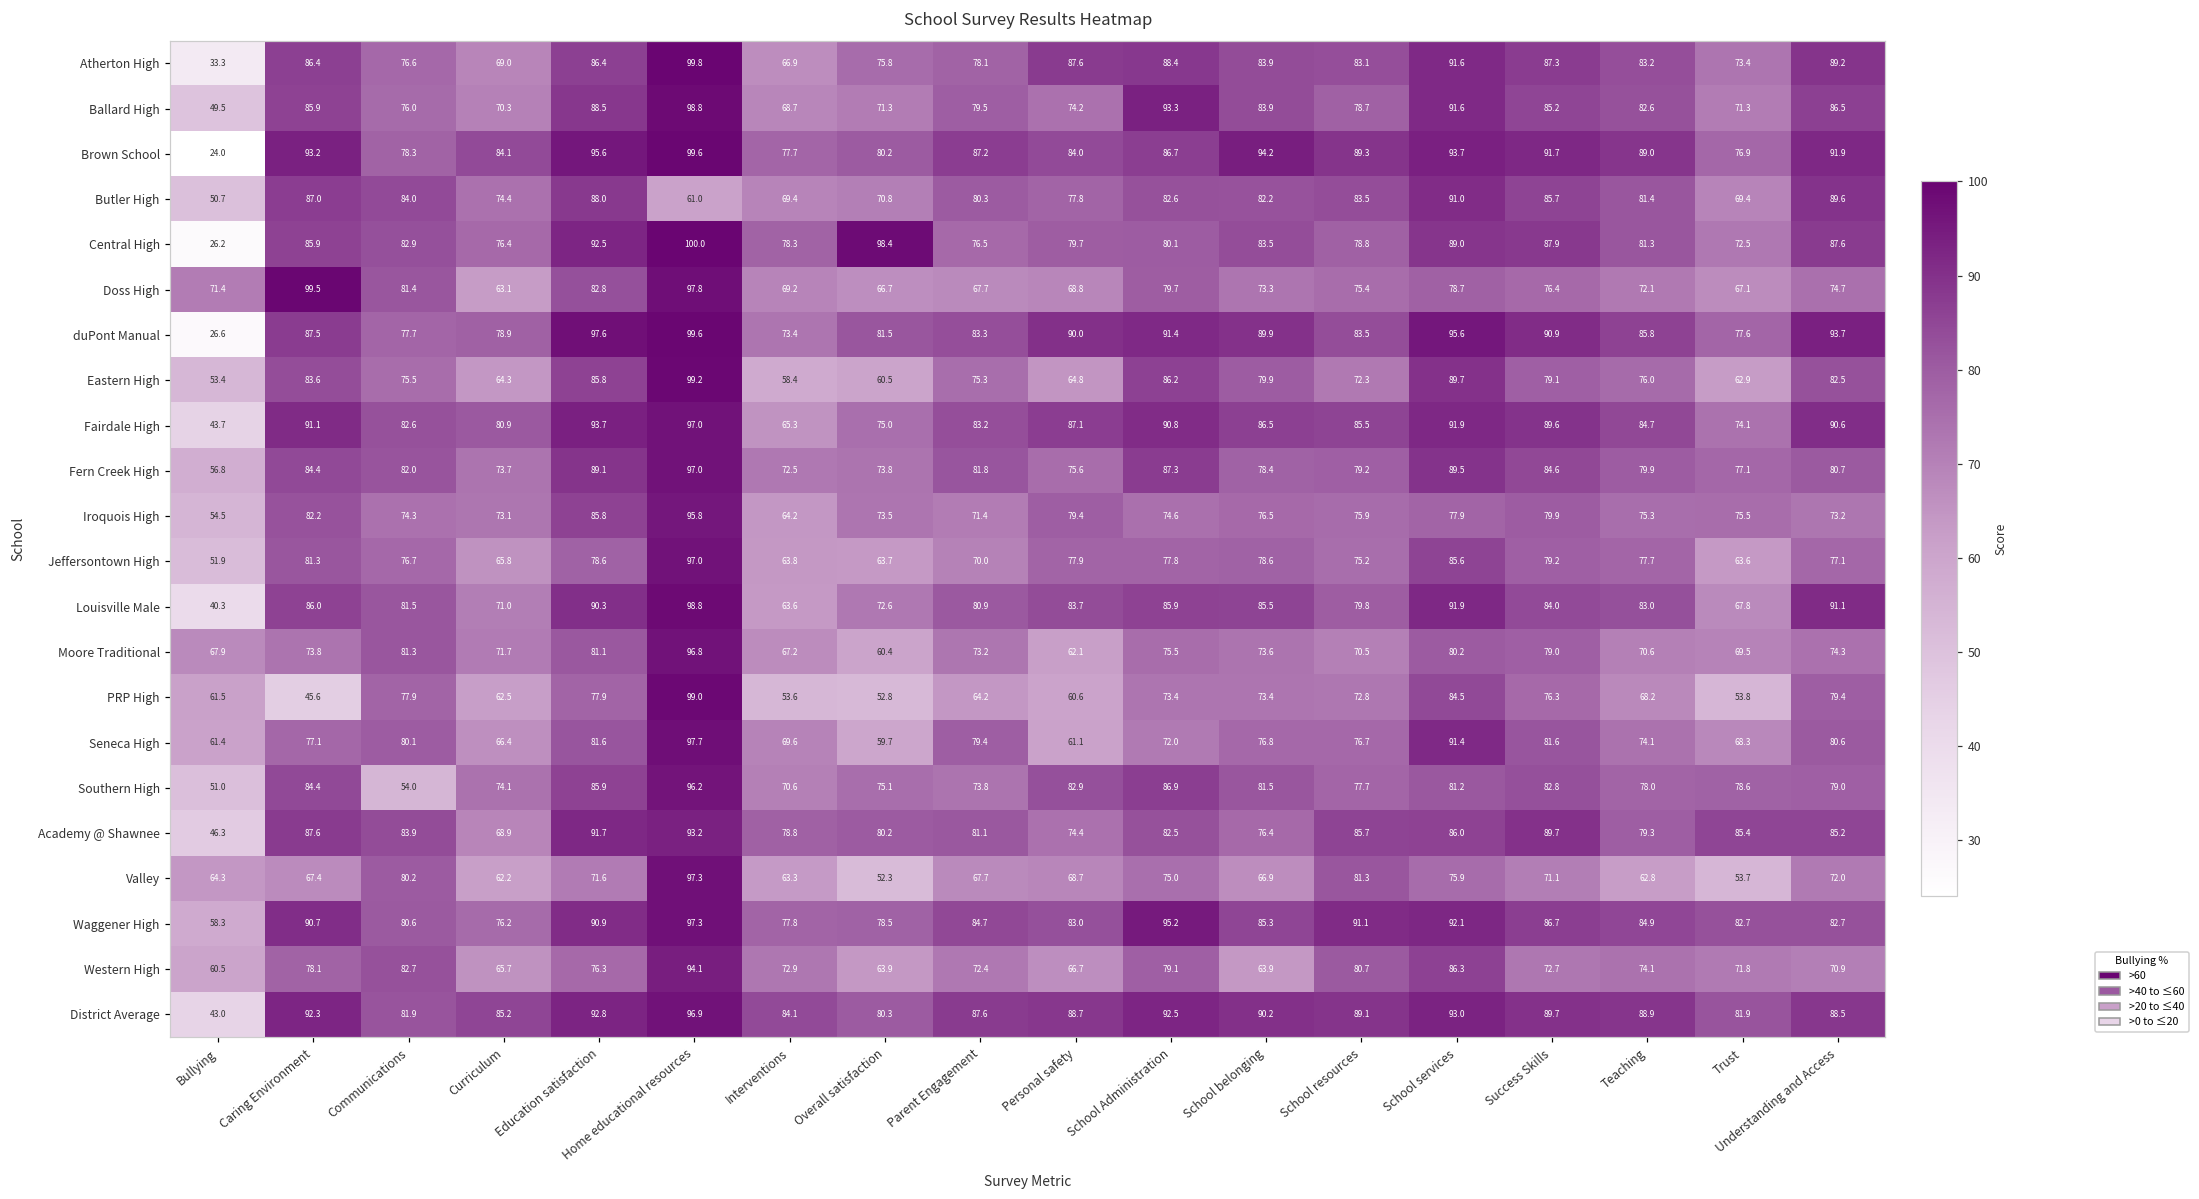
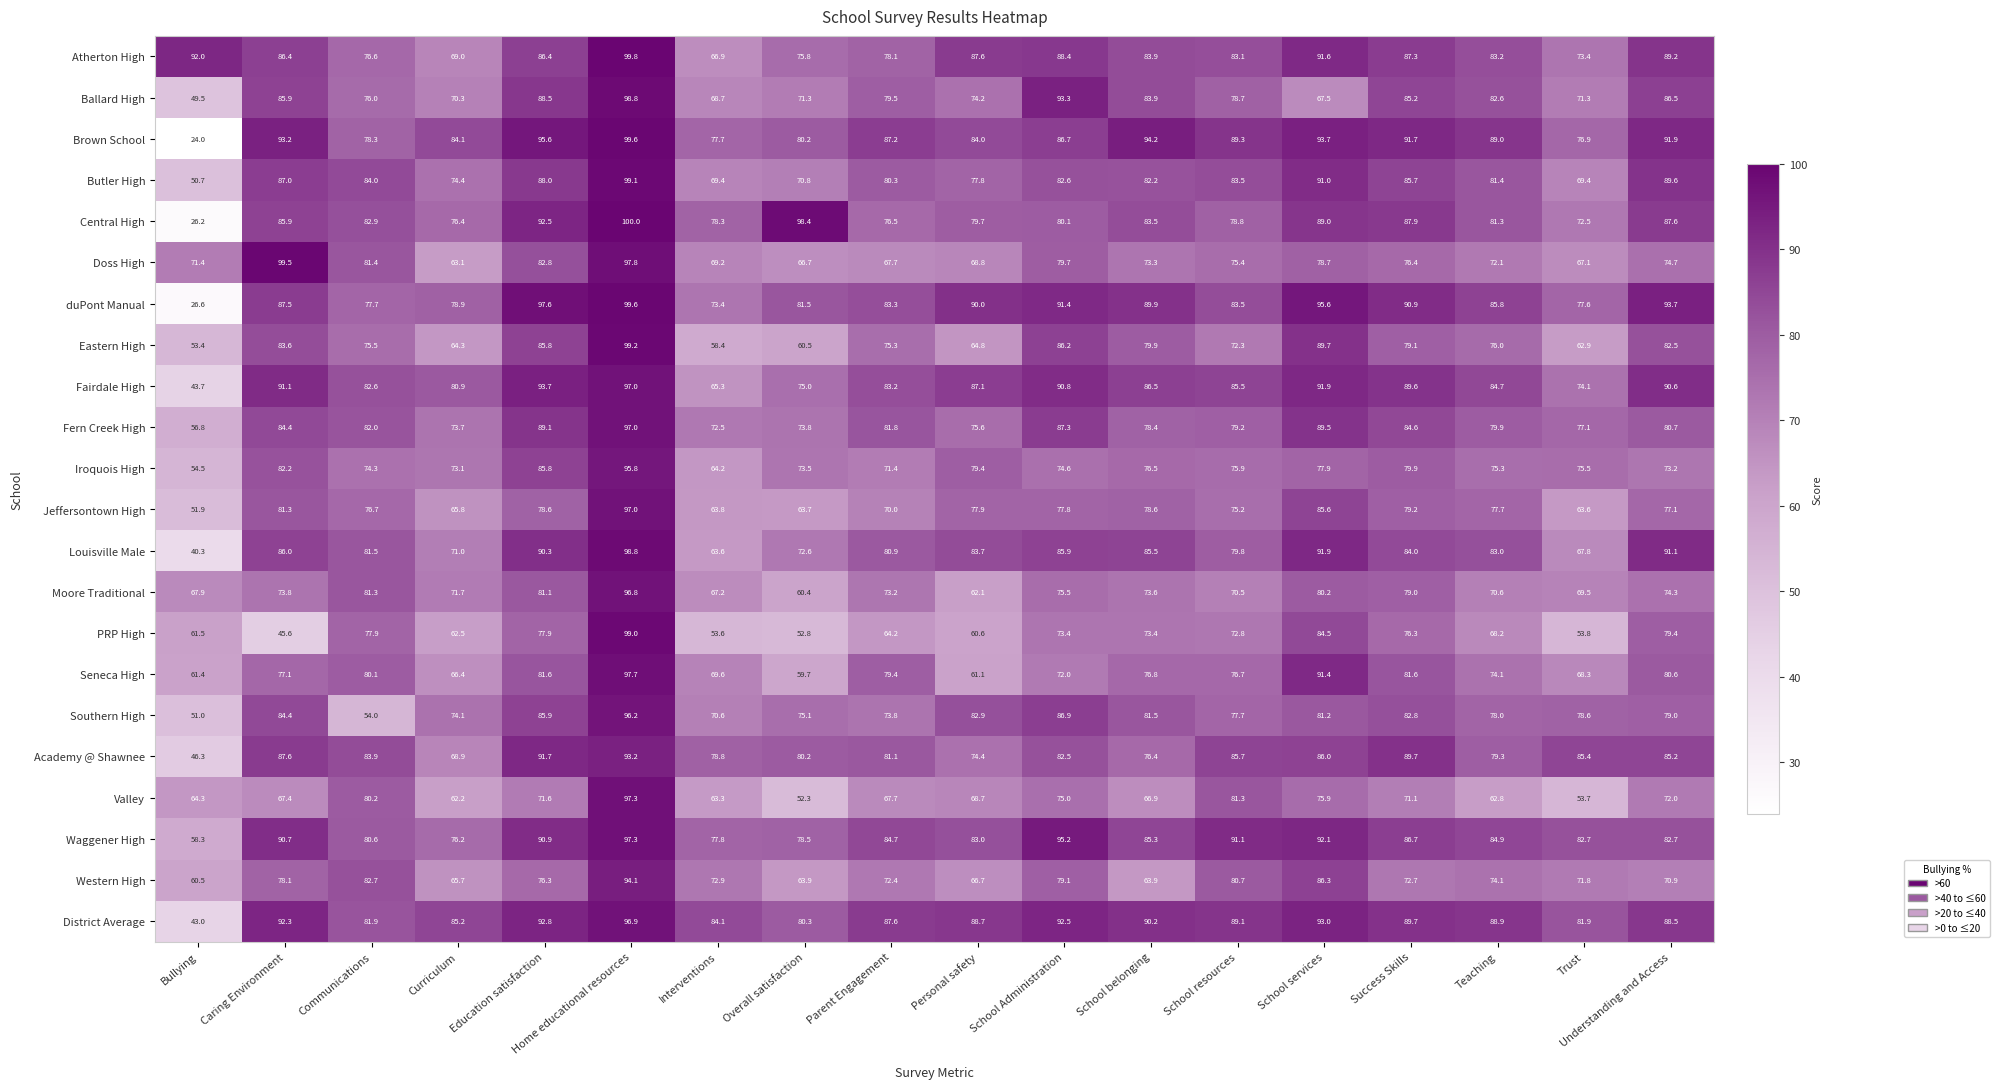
Atherton High, Bullying: 33.3 -> 92.0
Ballard High, School services: 91.6 -> 67.5
Butler High, Home educational resources: 61.0 -> 99.1
